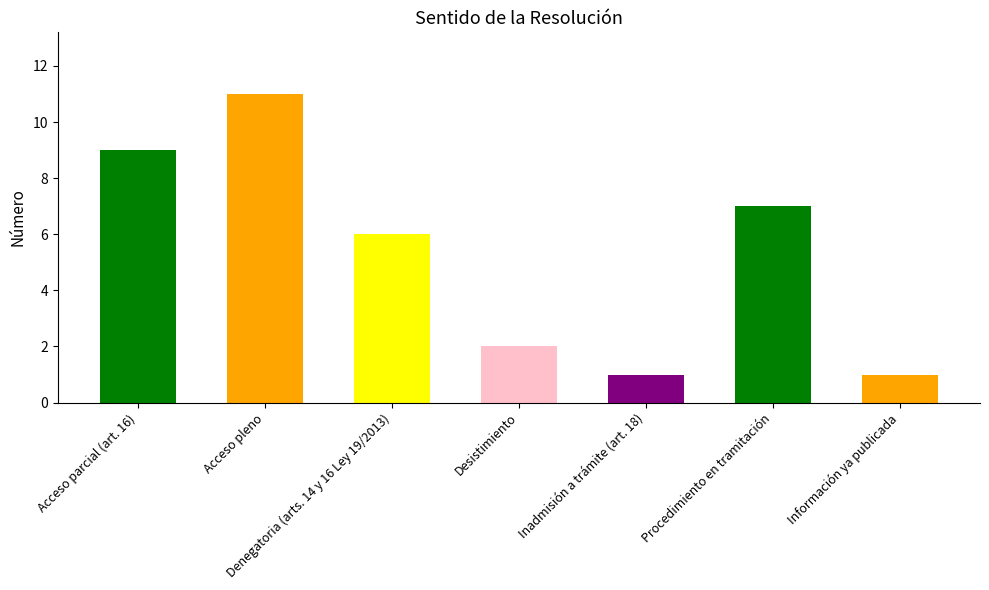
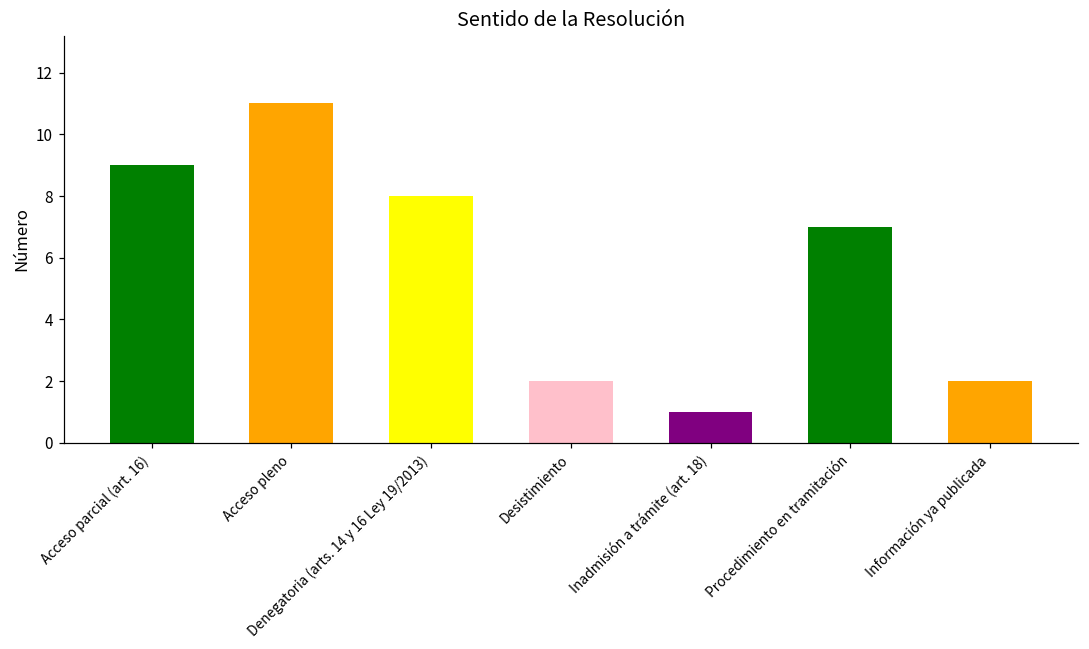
Denegatoria (arts. 14 y 16 Ley 19/2013): 6 -> 8
Información ya publicada: 1 -> 2
